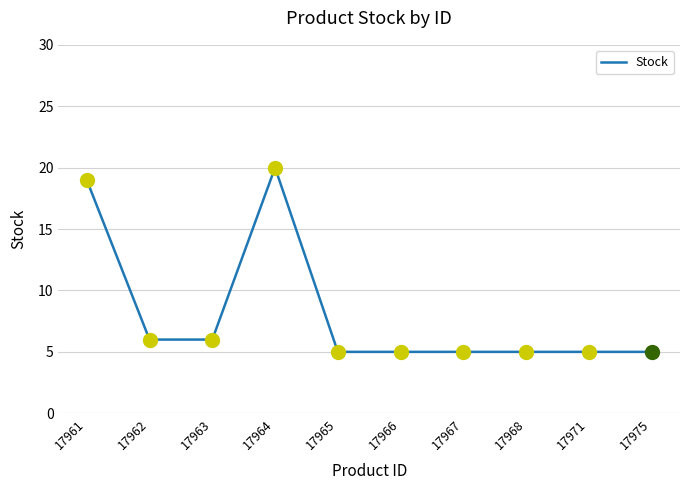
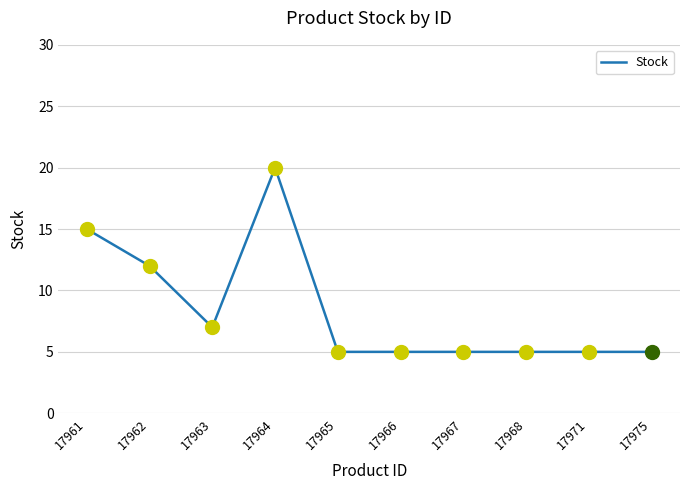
Stock, 17961: 19 -> 15
Stock, 17962: 6 -> 12
Stock, 17963: 6 -> 7
